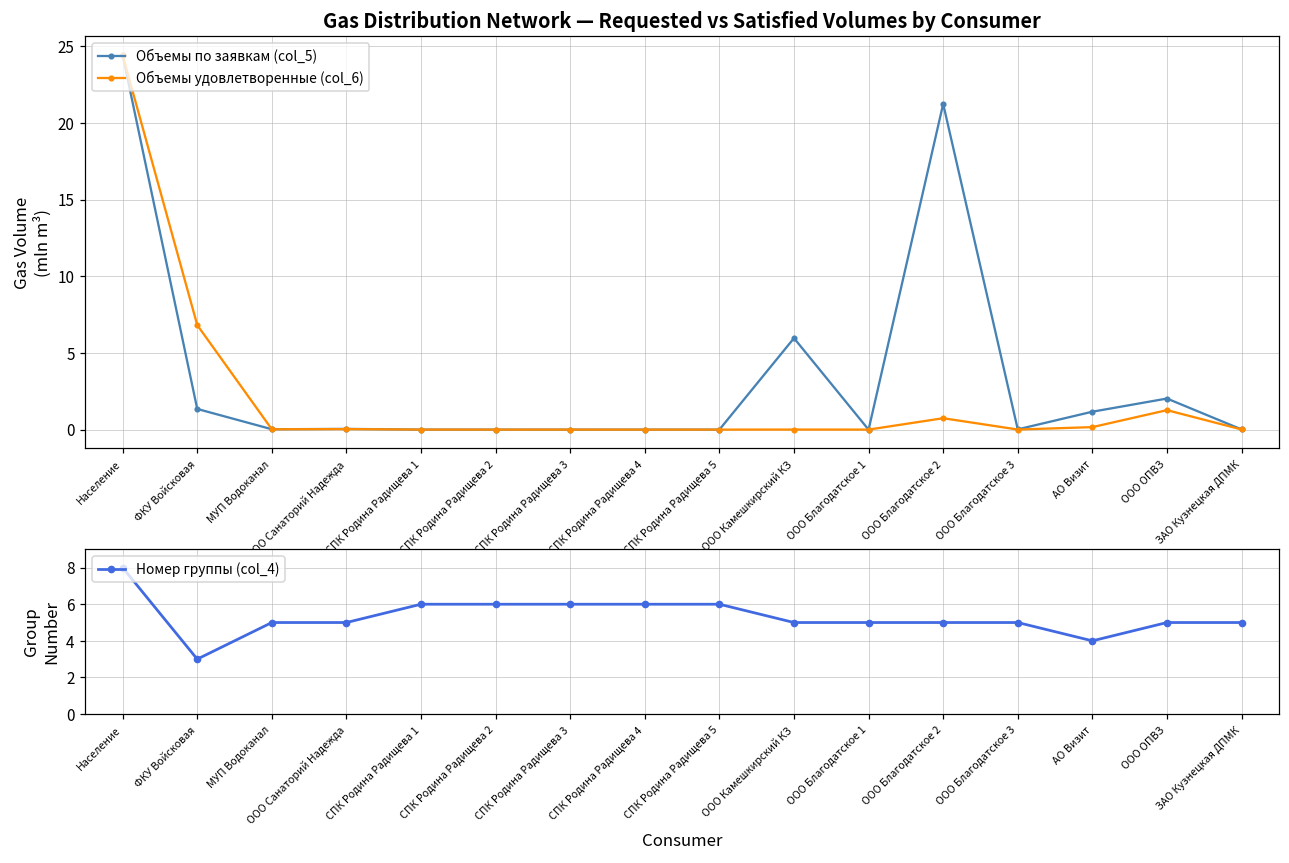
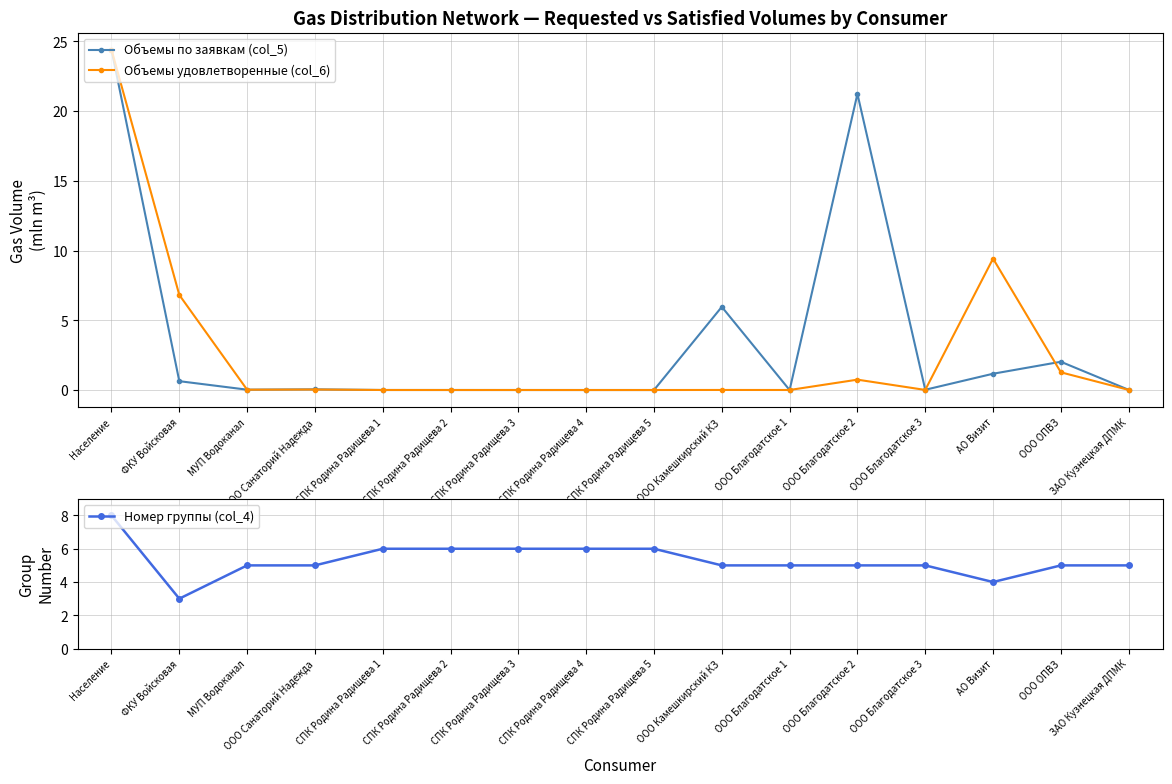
Gas Distribution Network — Requested vs Satisfied Volumes by Consumer, Объемы по заявкам (col_5), ФКУ Войсковая: 1.3 -> 0.6
Gas Distribution Network — Requested vs Satisfied Volumes by Consumer, Объемы удовлетворенные (col_6), АО Визит: 0.2 -> 9.4
